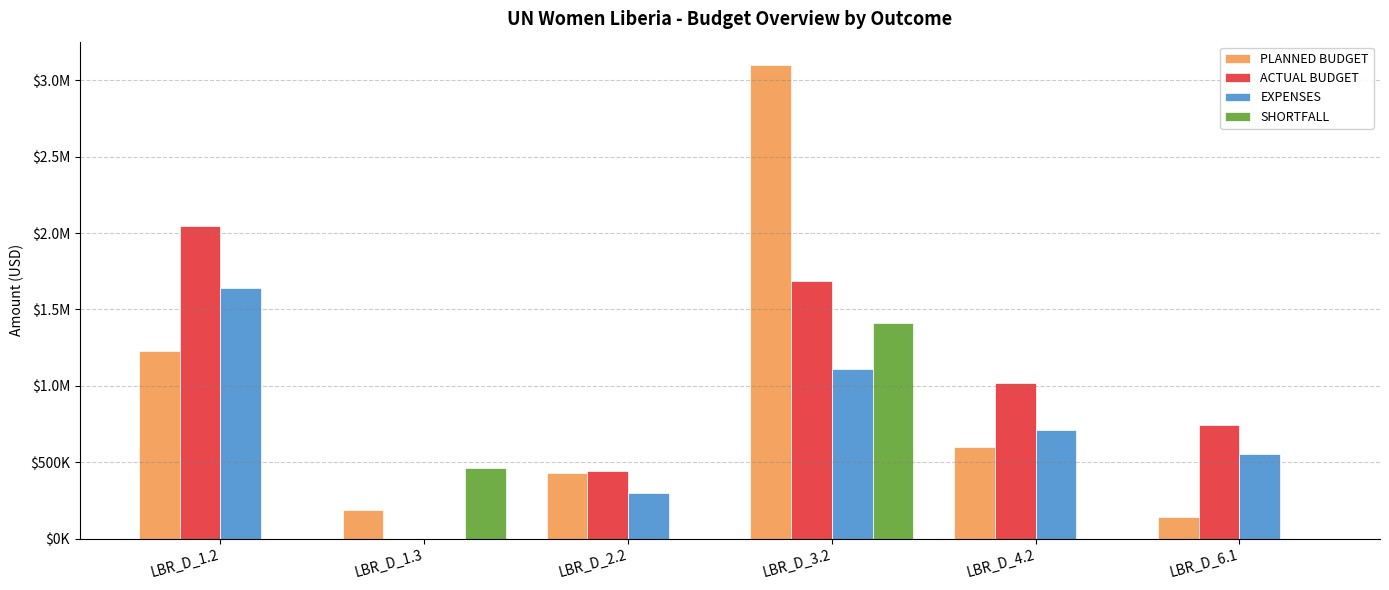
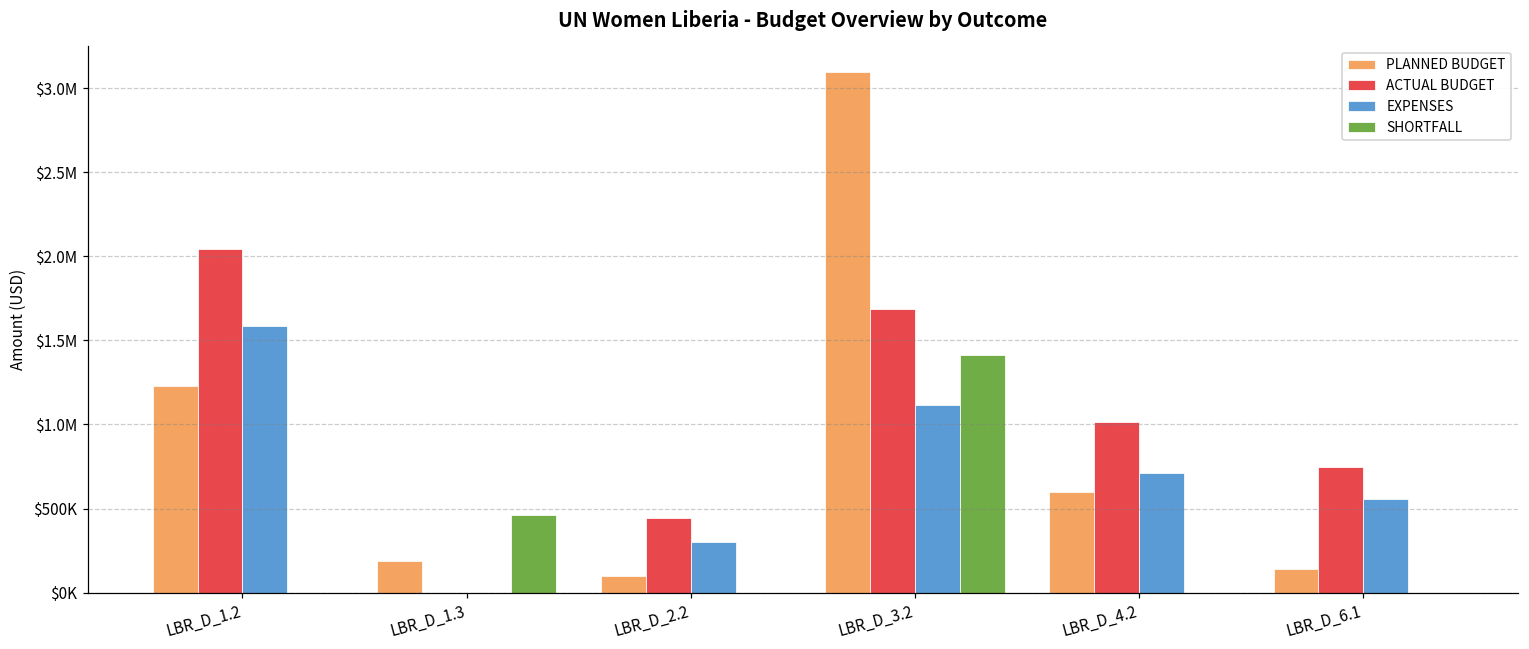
EXPENSES, LBR_D_1.2: $1640000 -> $1580000
PLANNED BUDGET, LBR_D_2.2: $430000 -> $100000
